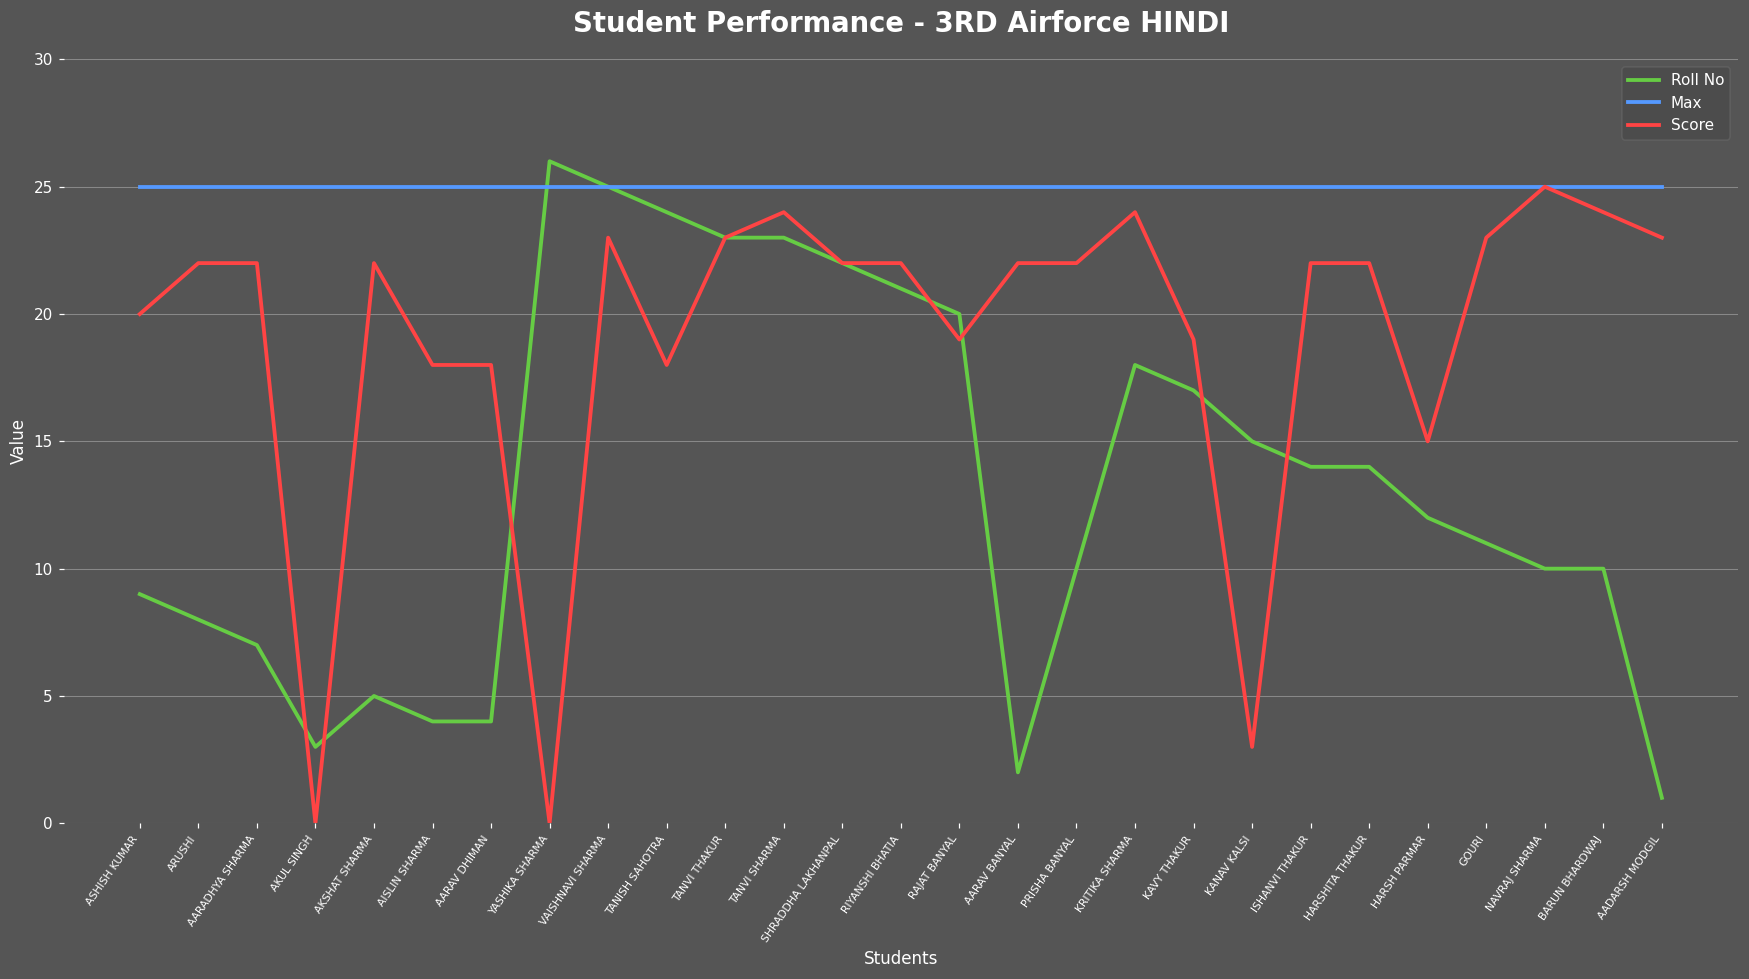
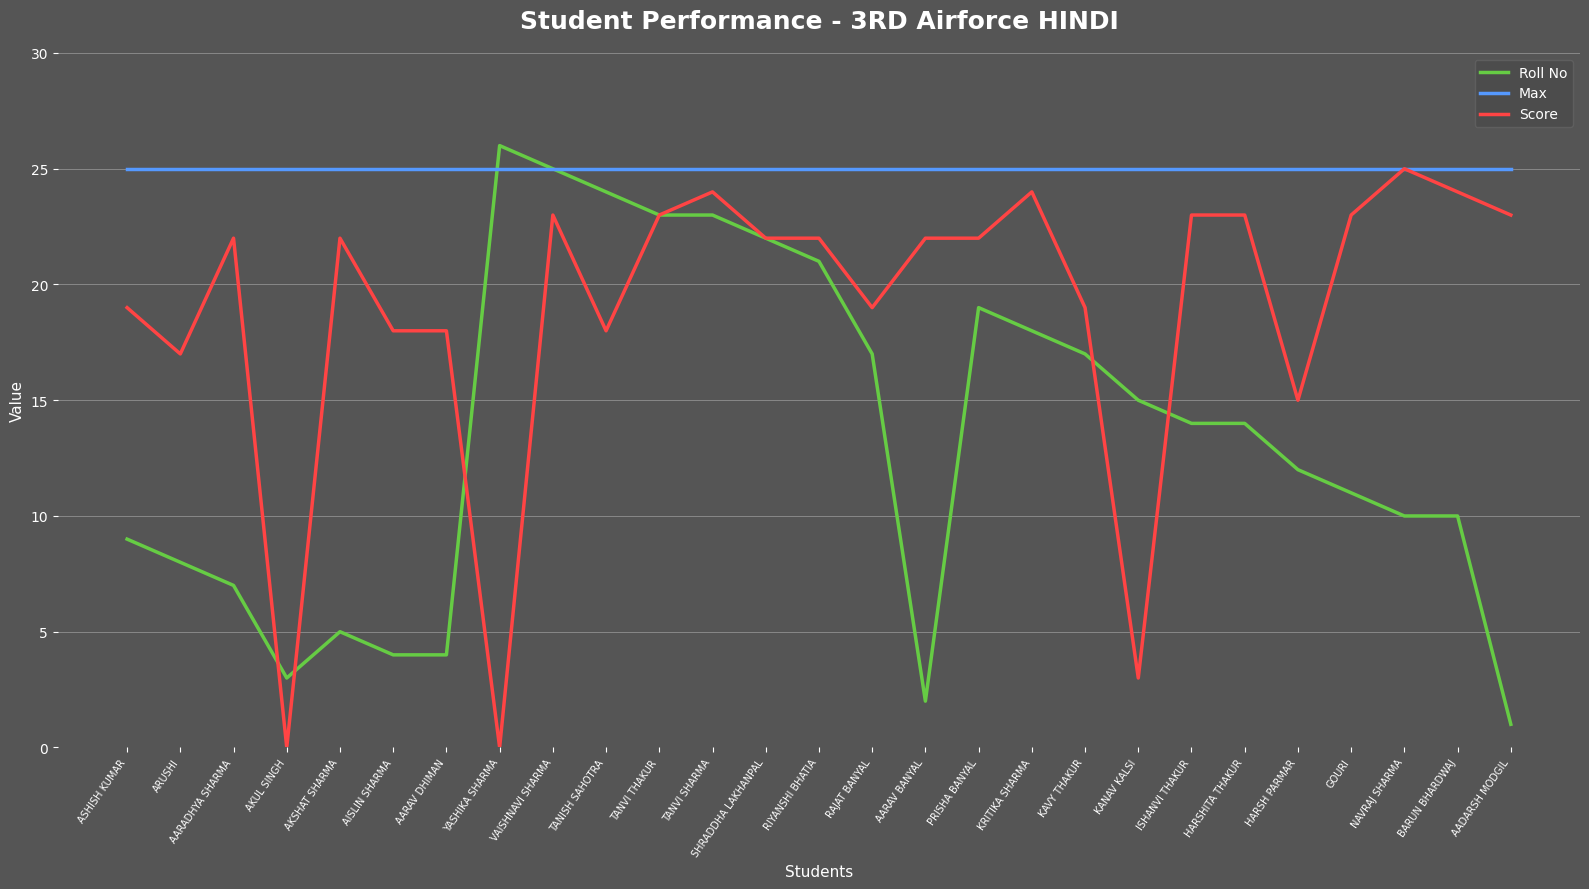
Score, ASHISH KUMAR: 20 -> 19
Score, ARUSHI: 22 -> 17
Roll No, RAJAT BANYAL: 20 -> 17
Roll No, PRISHA BANYAL: 10 -> 19
Score, ISHANVI THAKUR: 22 -> 23
Score, HARSHITA THAKUR: 22 -> 23
